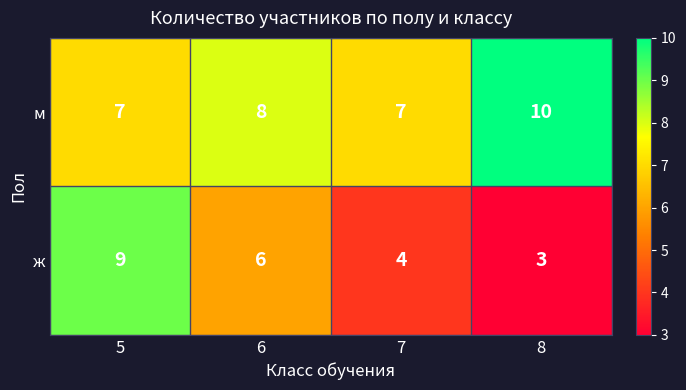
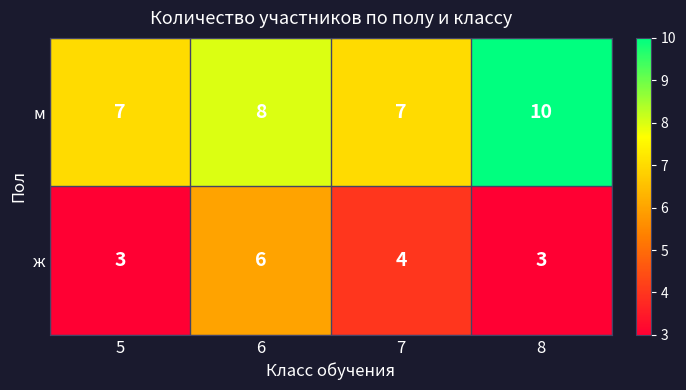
ж, 5: 9 -> 3
